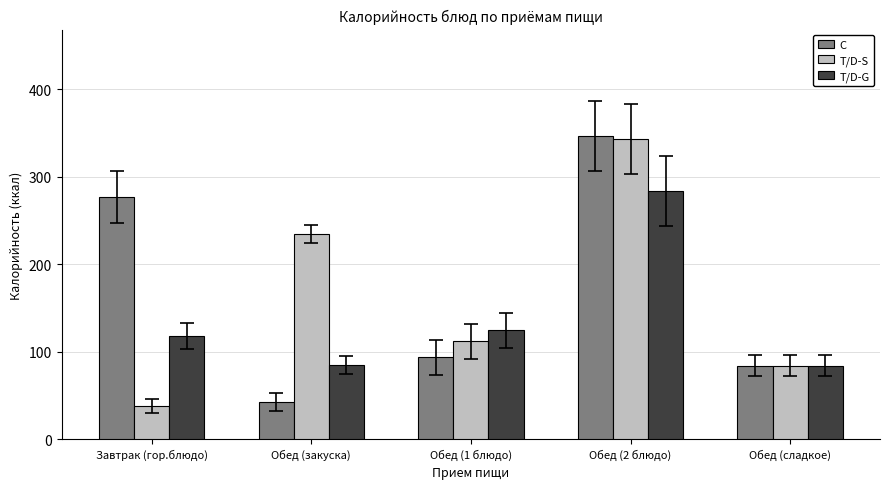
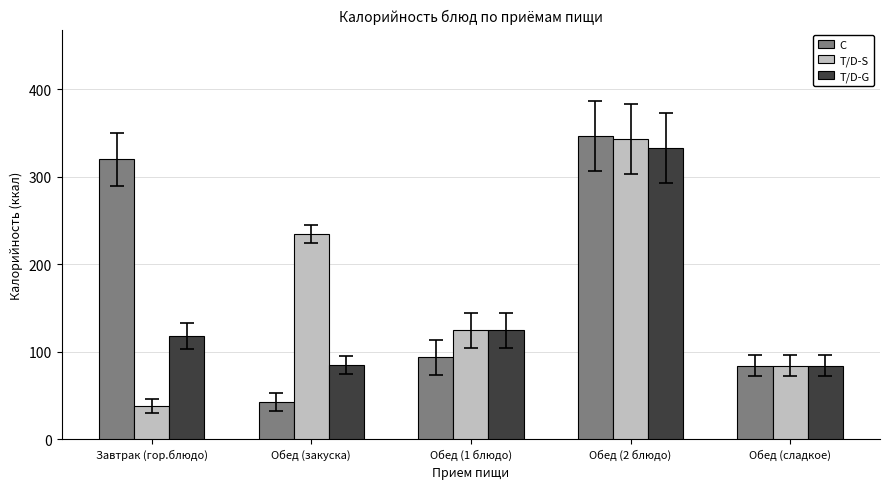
C, Завтрак (гор.блюдо): 280 -> 320
T/D-S, Обед (1 блюдо): 110 -> 130
T/D-G, Обед (2 блюдо): 280 -> 330
